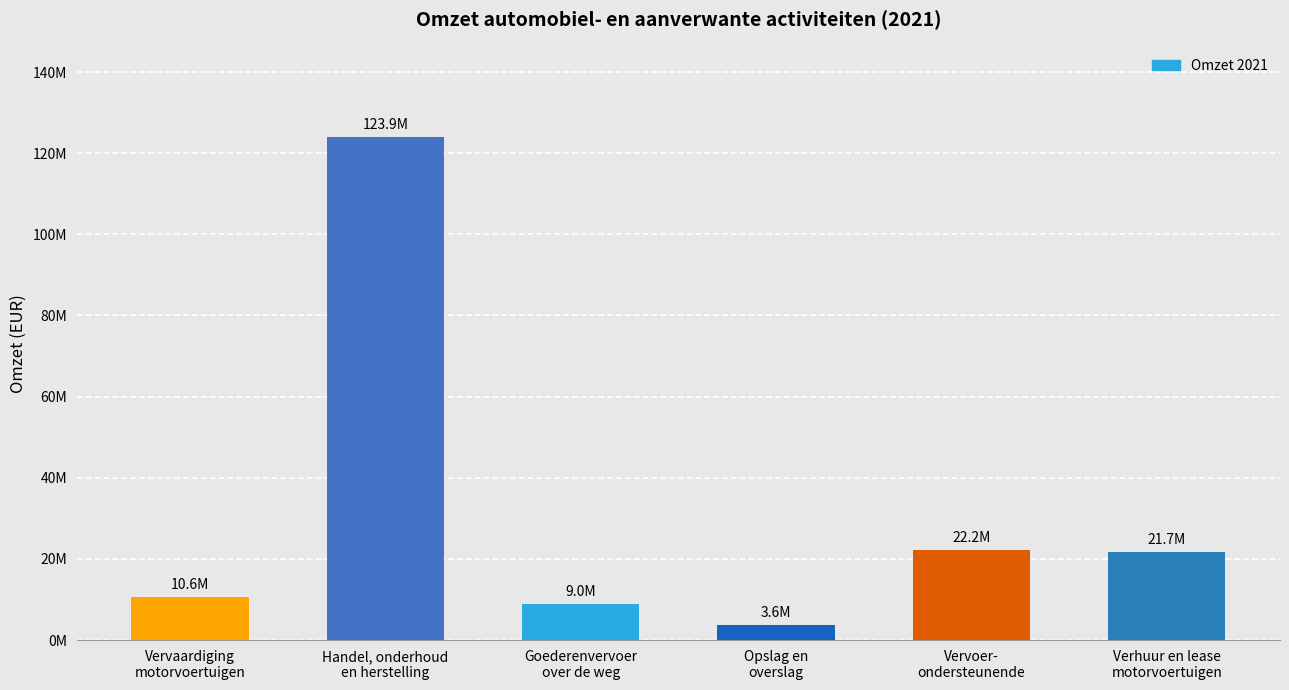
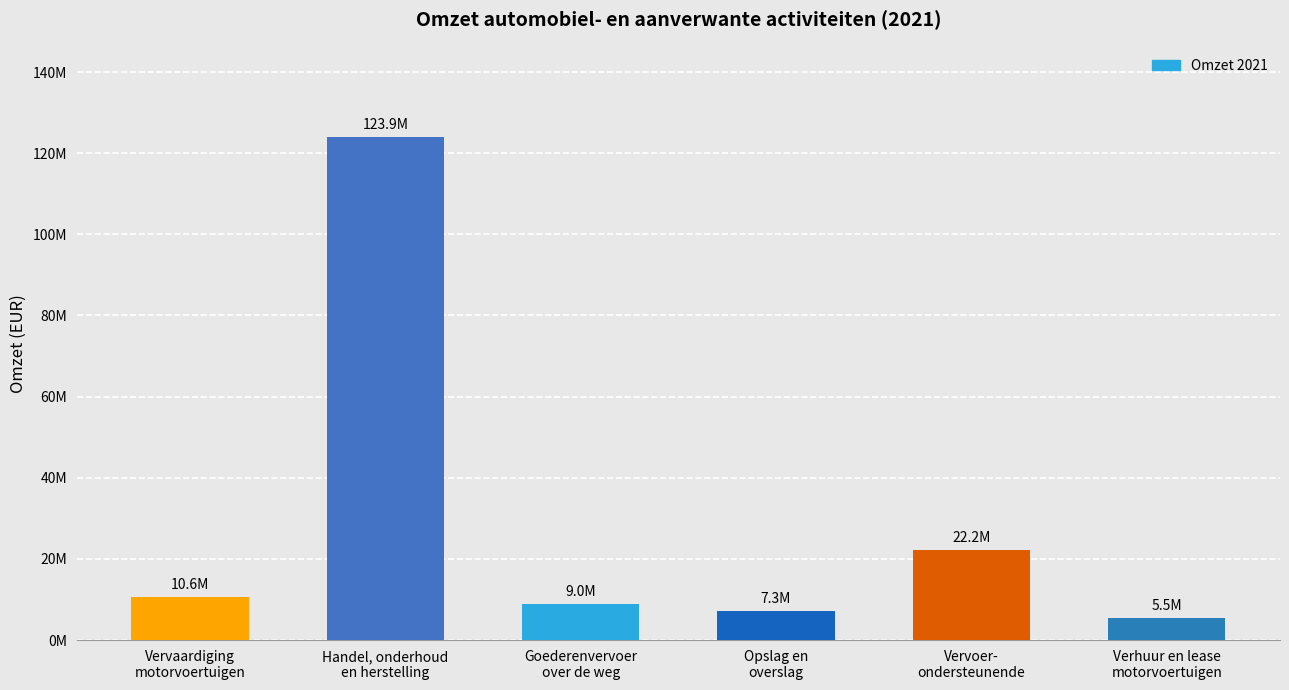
Opslag en overslag: 3.6M -> 7.3M
Verhuur en lease motorvoertuigen: 21.7M -> 5.5M
